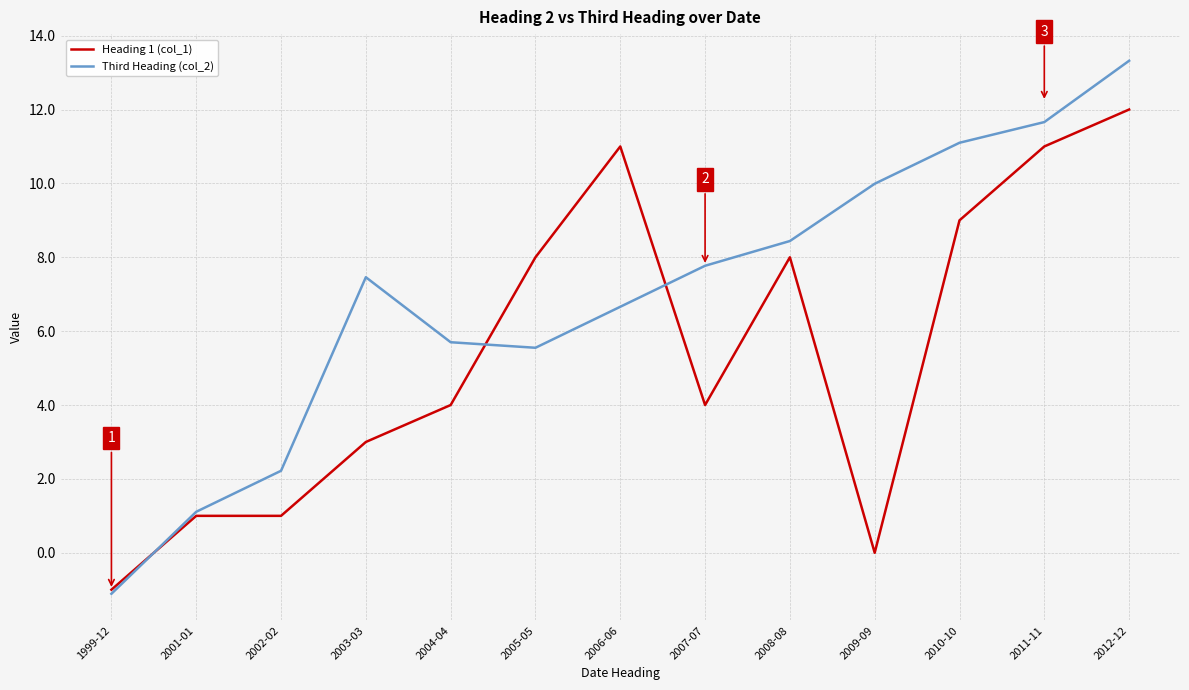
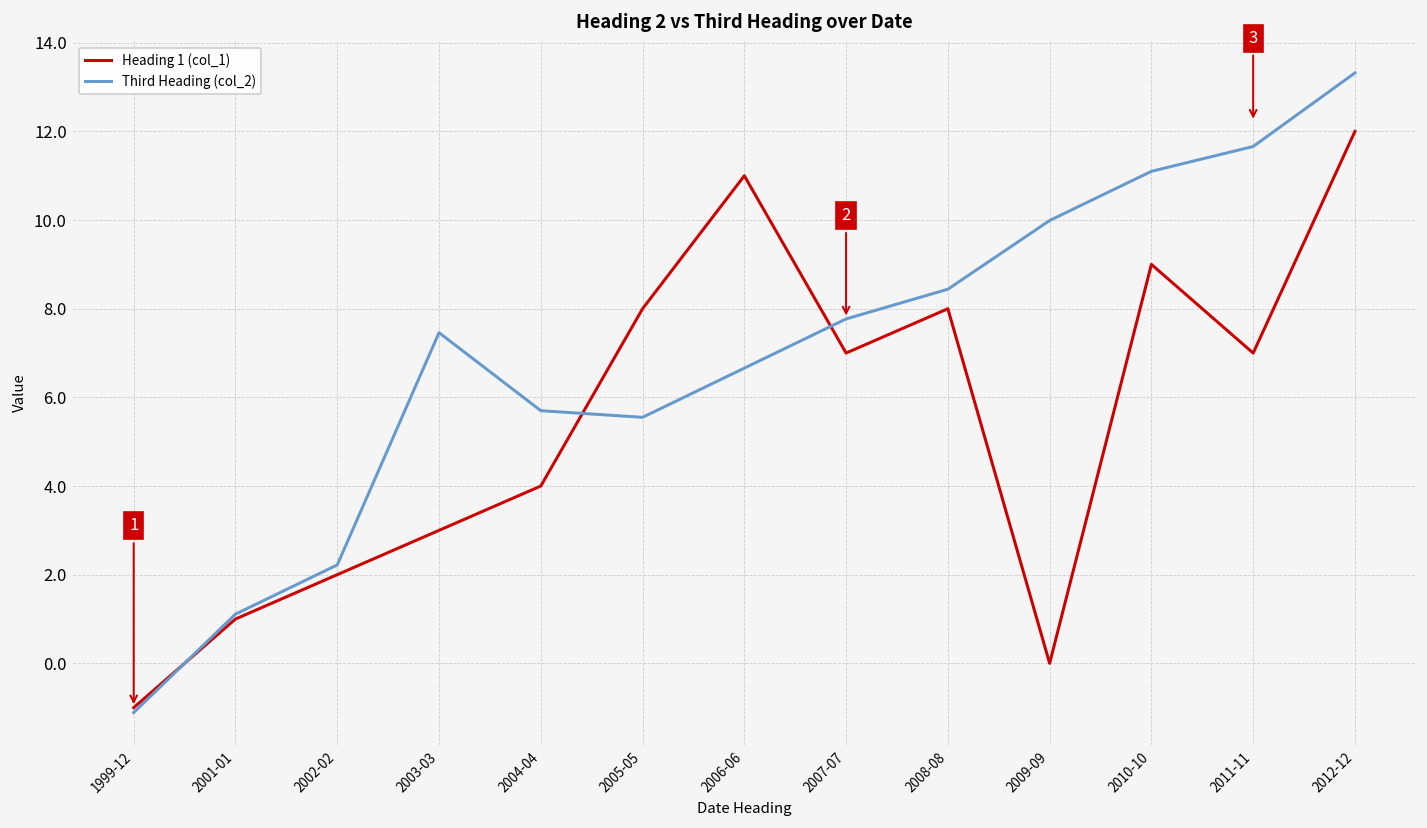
Heading 1 (col_1), 2002-02: 1 -> 2
Heading 1 (col_1), 2007-07: 4 -> 7
Heading 1 (col_1), 2011-11: 11 -> 7
